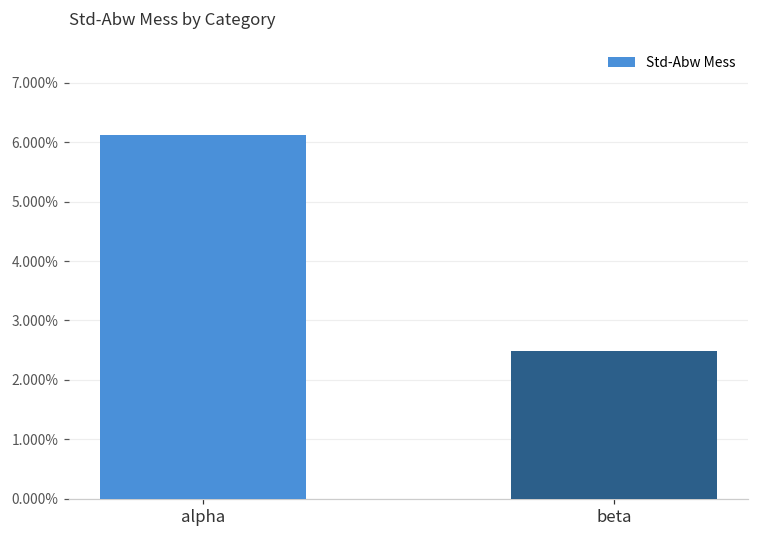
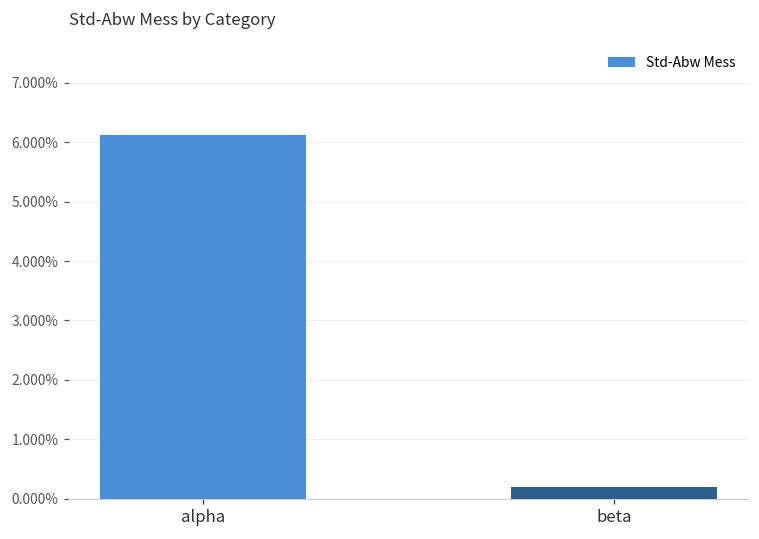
beta: 2.5% -> 0.2%
